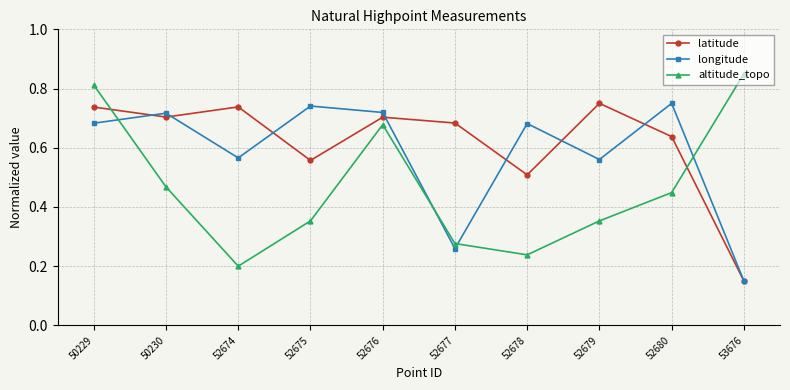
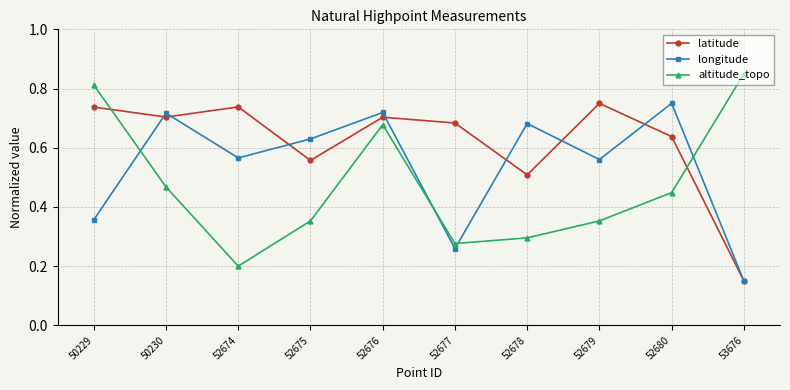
longitude, 50229: 0.68 -> 0.36
longitude, 52675: 0.74 -> 0.63
altitude_topo, 52678: 0.24 -> 0.30
